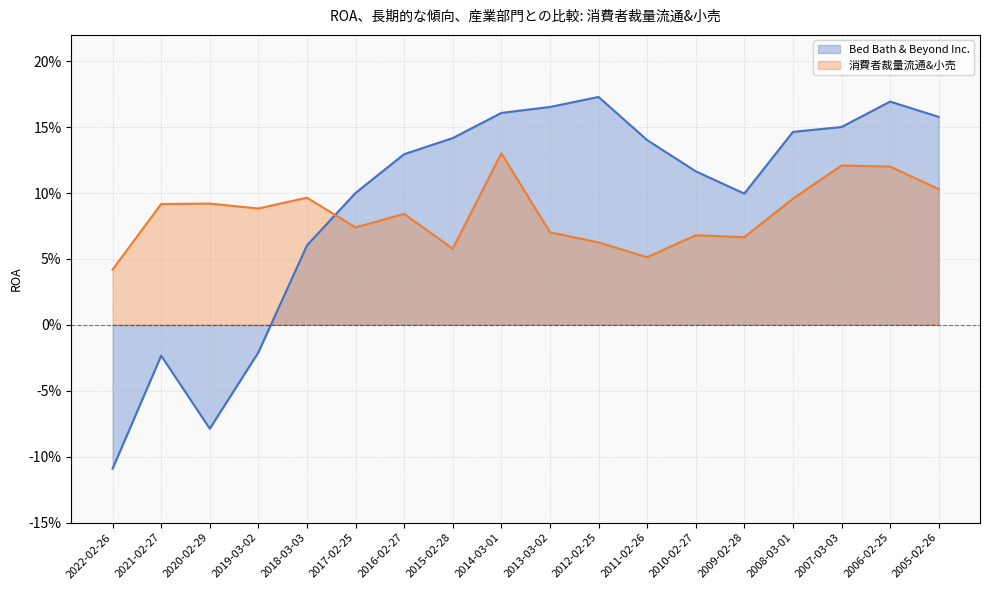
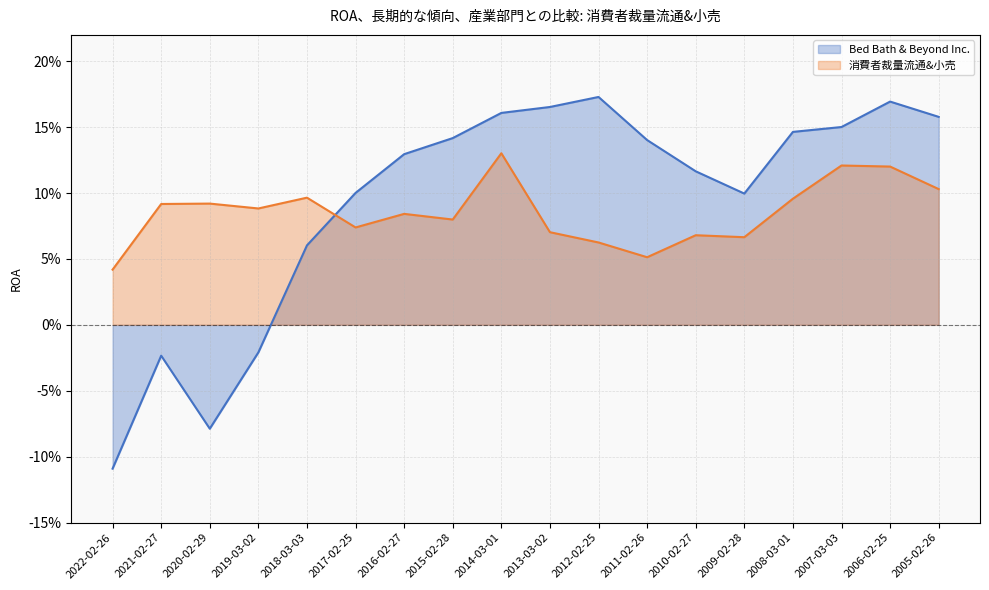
消費者裁量流通&小売, 2015-02-28: 5.8% -> 8.0%
